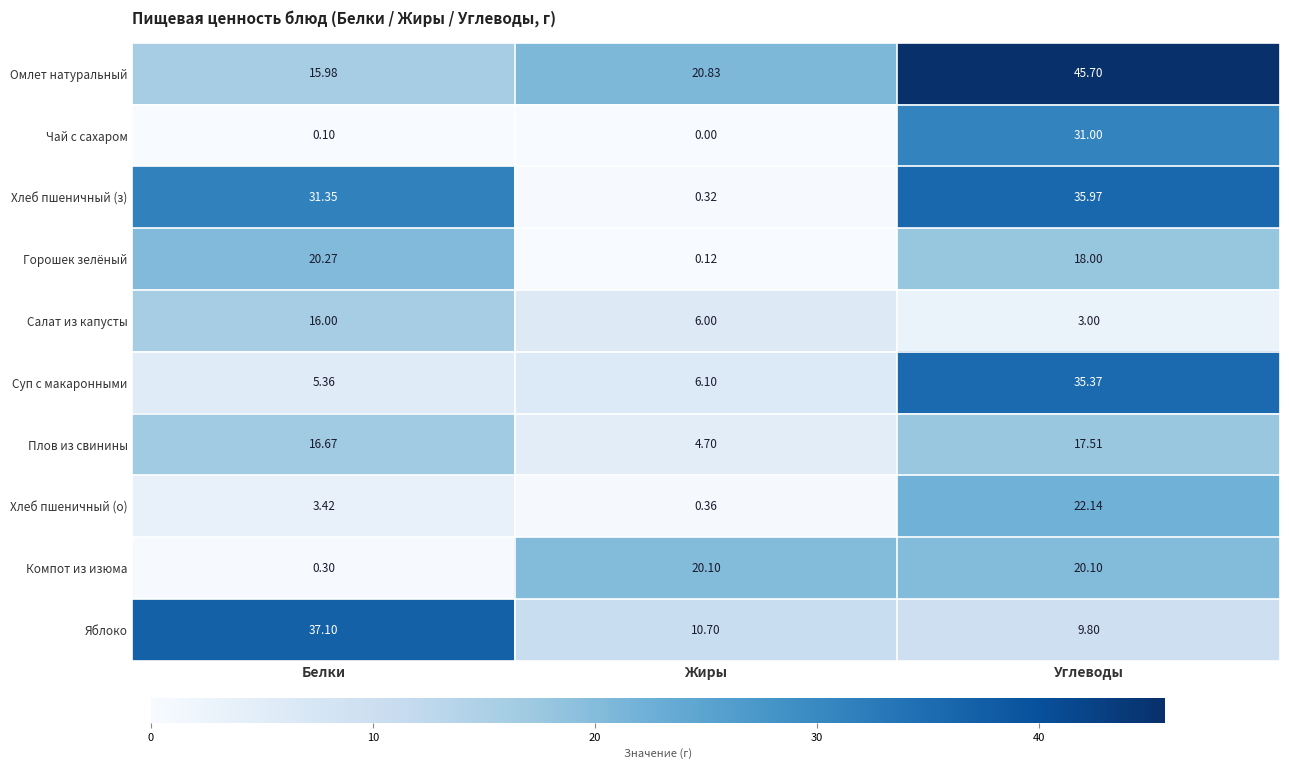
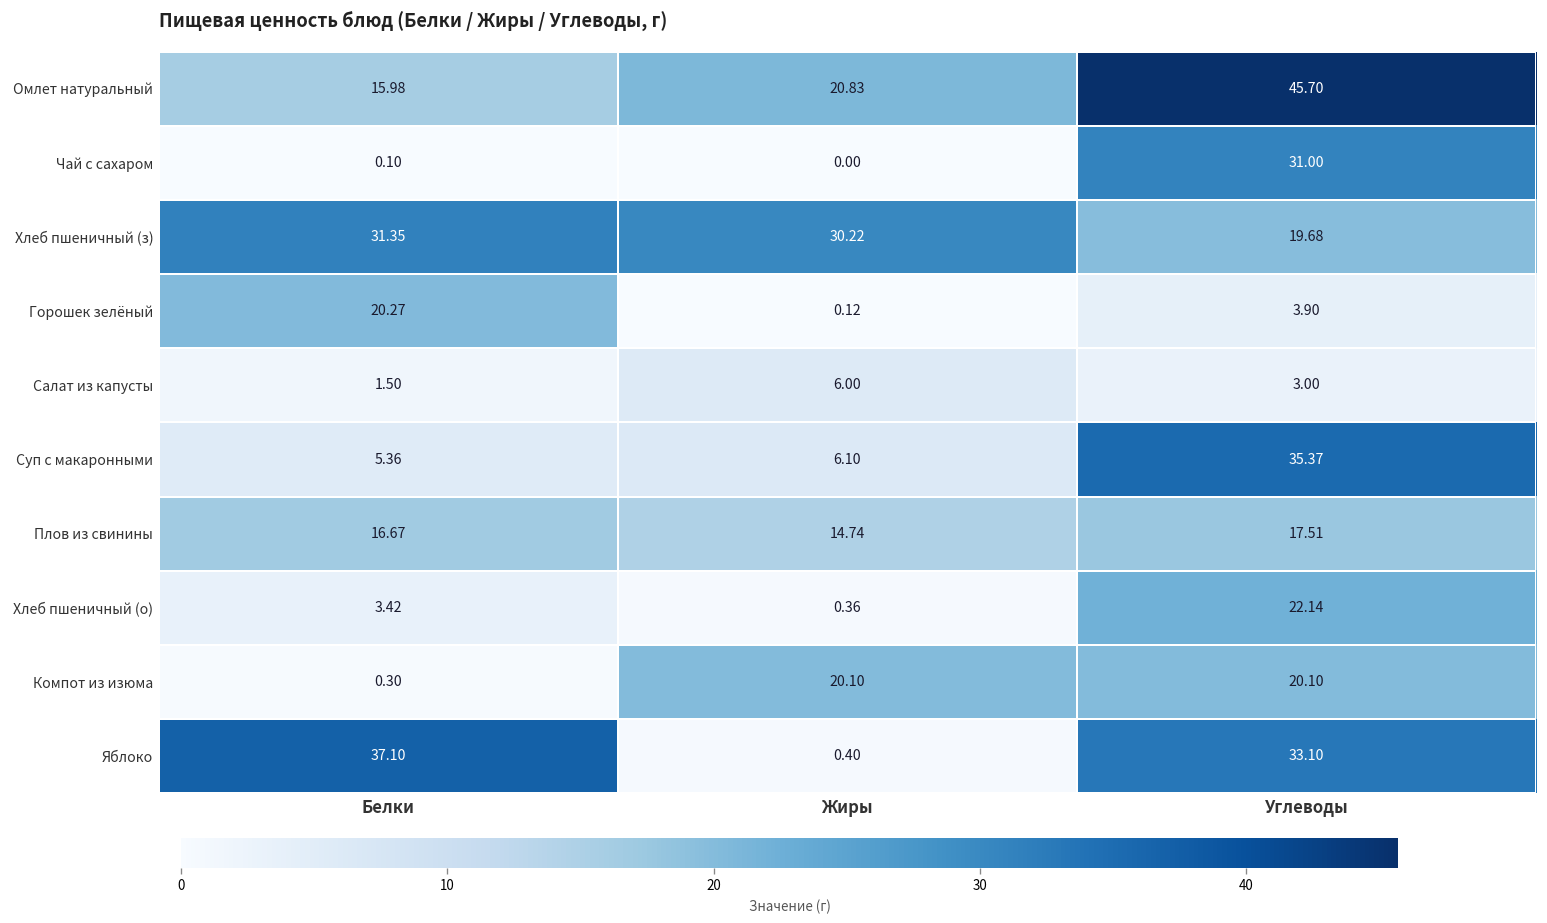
Хлеб пшеничный (з), Жиры: 0.32 -> 30.22
Хлеб пшеничный (з), Углеводы: 35.97 -> 19.68
Горошек зелёный, Углеводы: 18.00 -> 3.90
Салат из капусты, Белки: 16.00 -> 1.50
Плов из свинины, Жиры: 4.70 -> 14.74
Яблоко, Жиры: 10.70 -> 0.40
Яблоко, Углеводы: 9.80 -> 33.10
